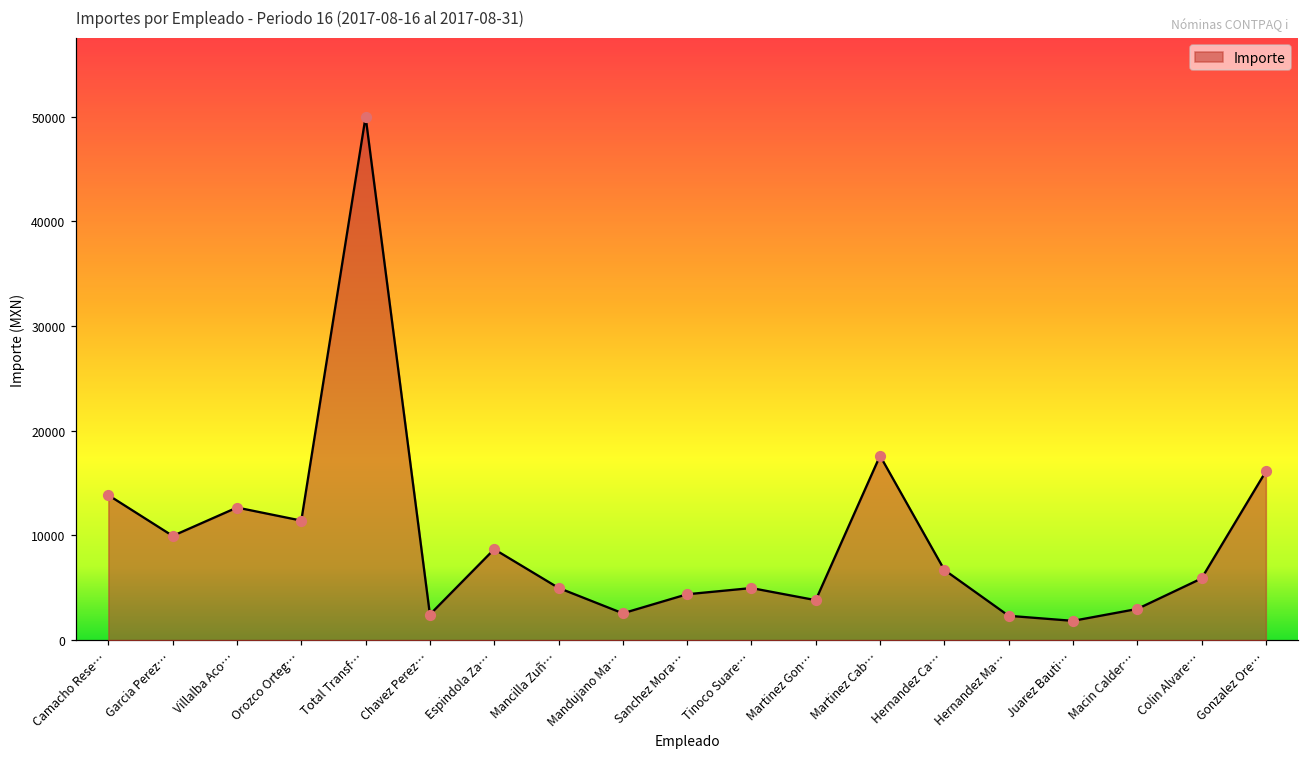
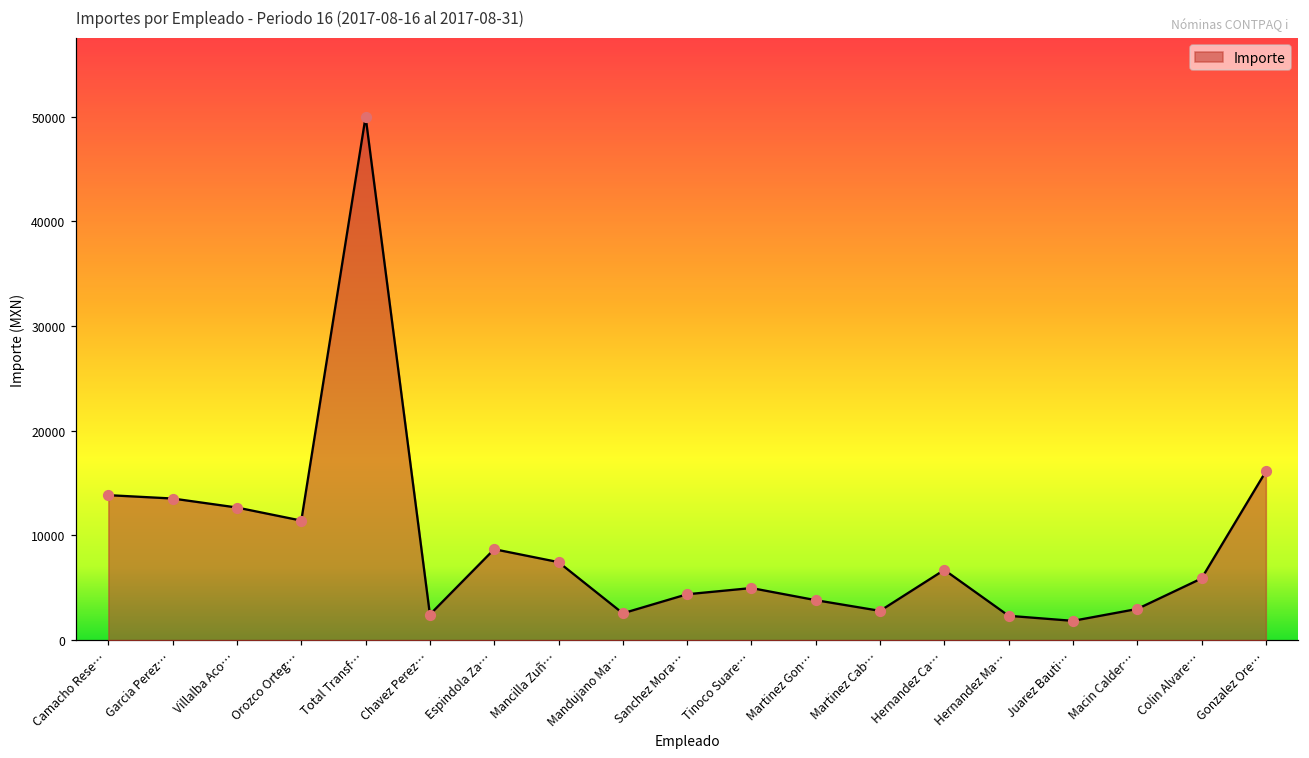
Garcia Perez…: 10000 -> 14000
Mancilla Zuñ…: 5000 -> 7000
Martinez Cab…: 18000 -> 3000
